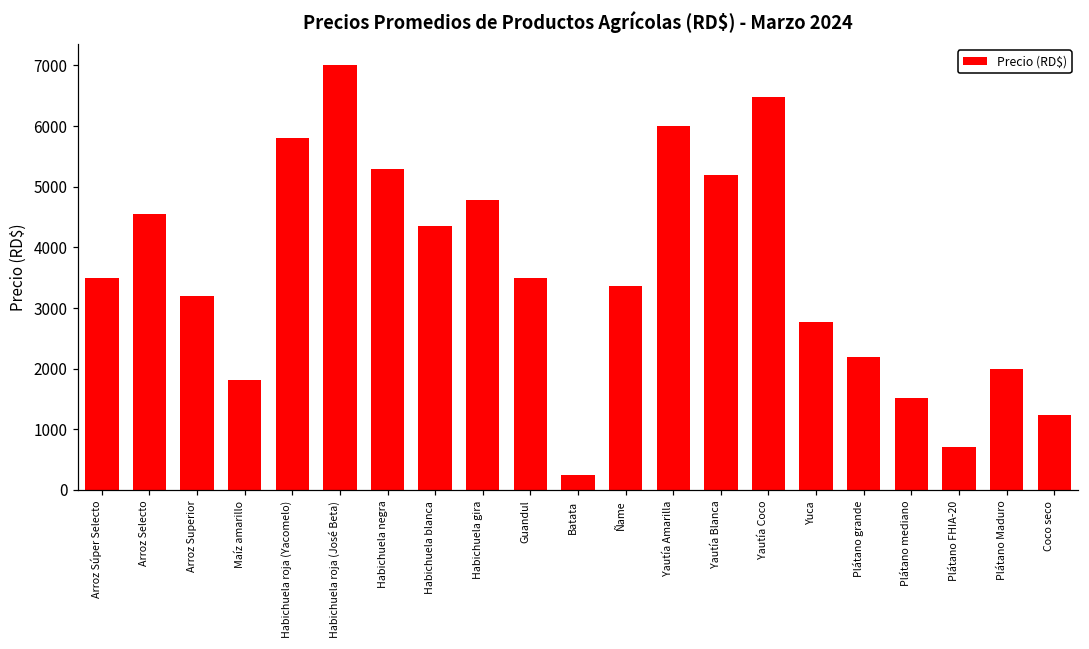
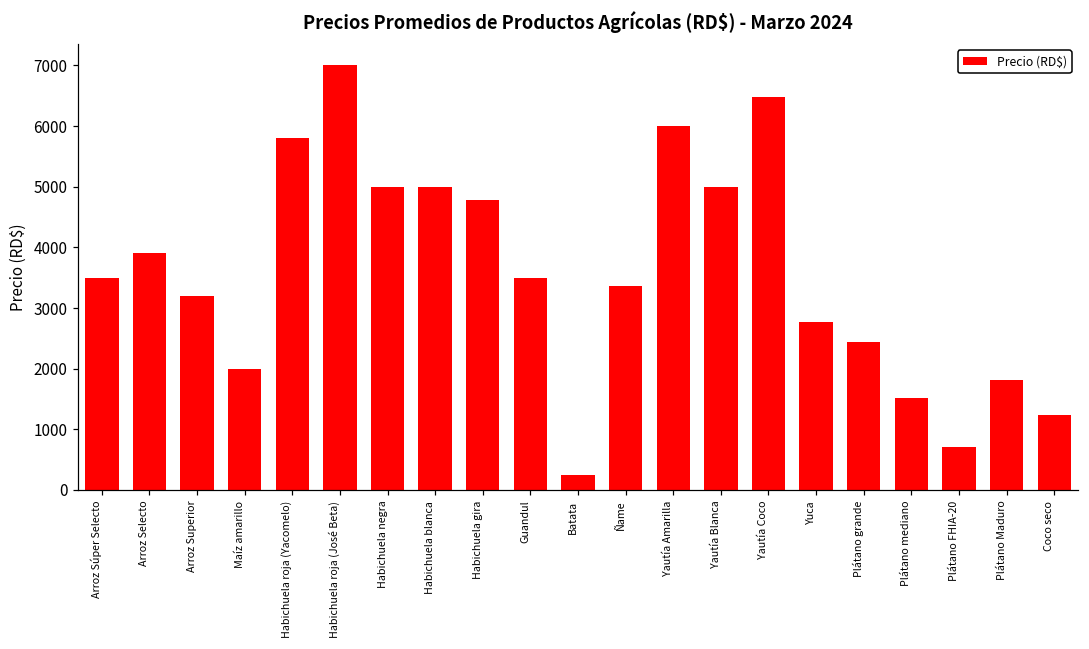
Arroz Selecto: 4500 -> 3900
Maíz amarillo: 1800 -> 2000
Habichuela negra: 5300 -> 5000
Habichuela blanca: 4400 -> 5000
Yautía Blanca: 5200 -> 5000
Plátano grande: 2200 -> 2400
Plátano Maduro: 2000 -> 1800
